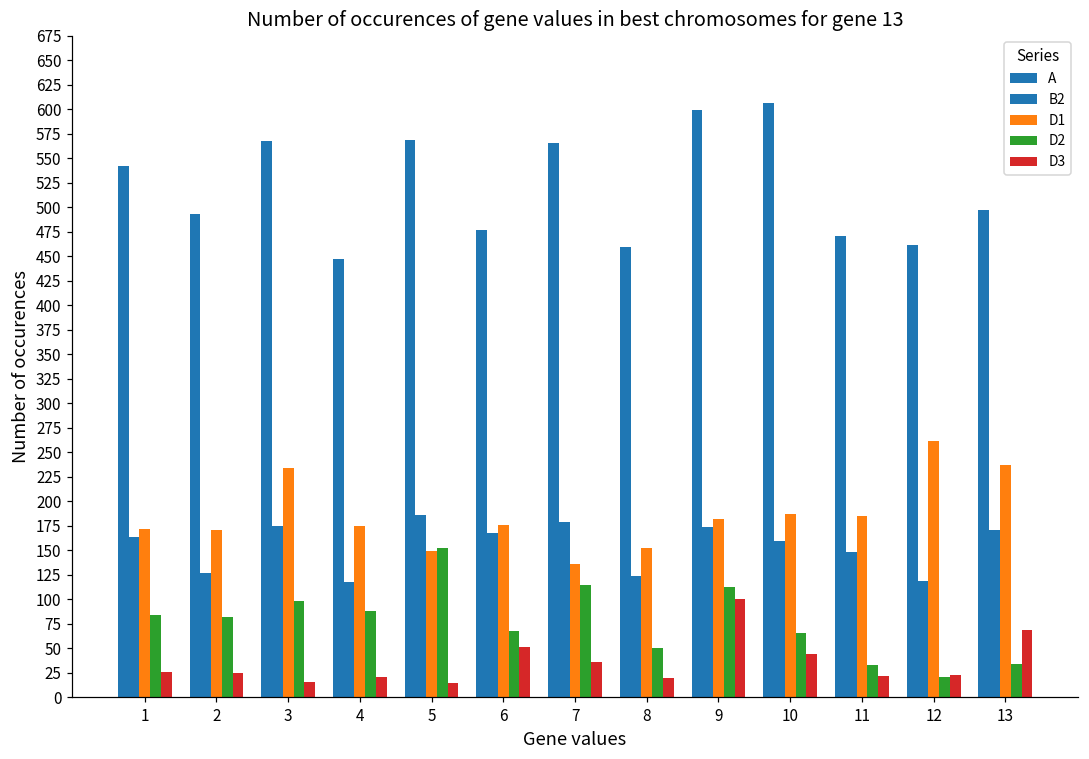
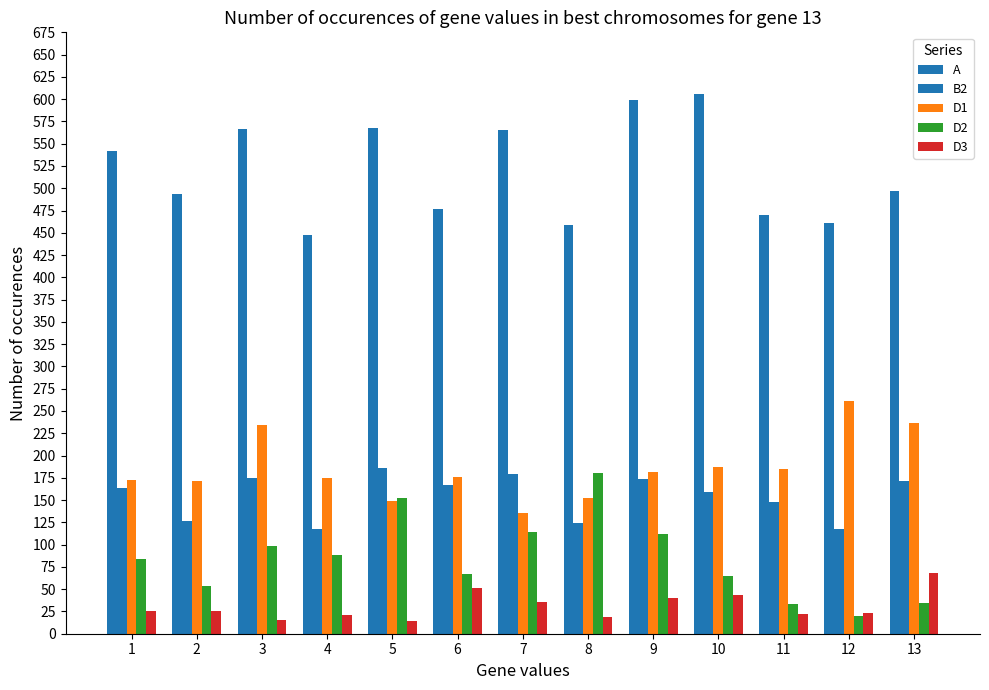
D2, 2: 80 -> 50
D2, 8: 50 -> 180
D3, 9: 100 -> 40
